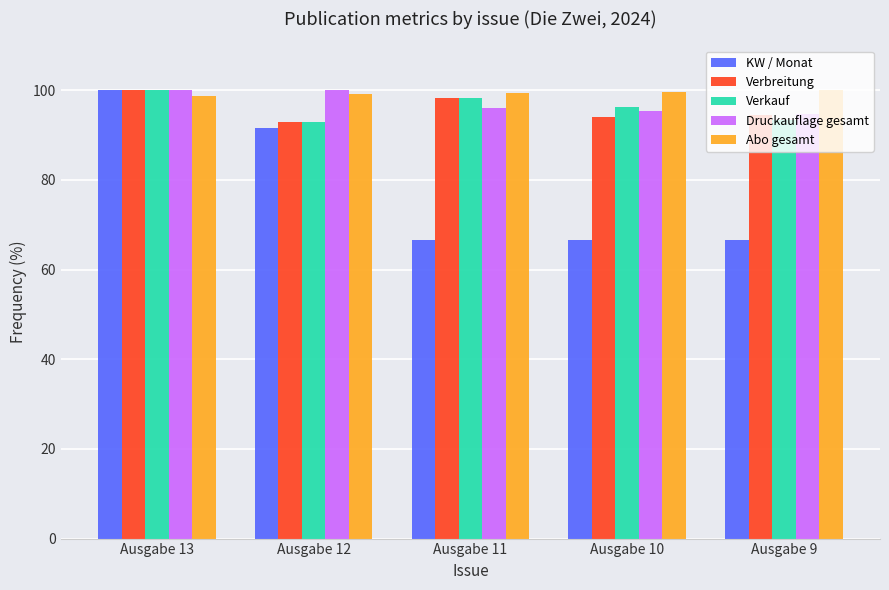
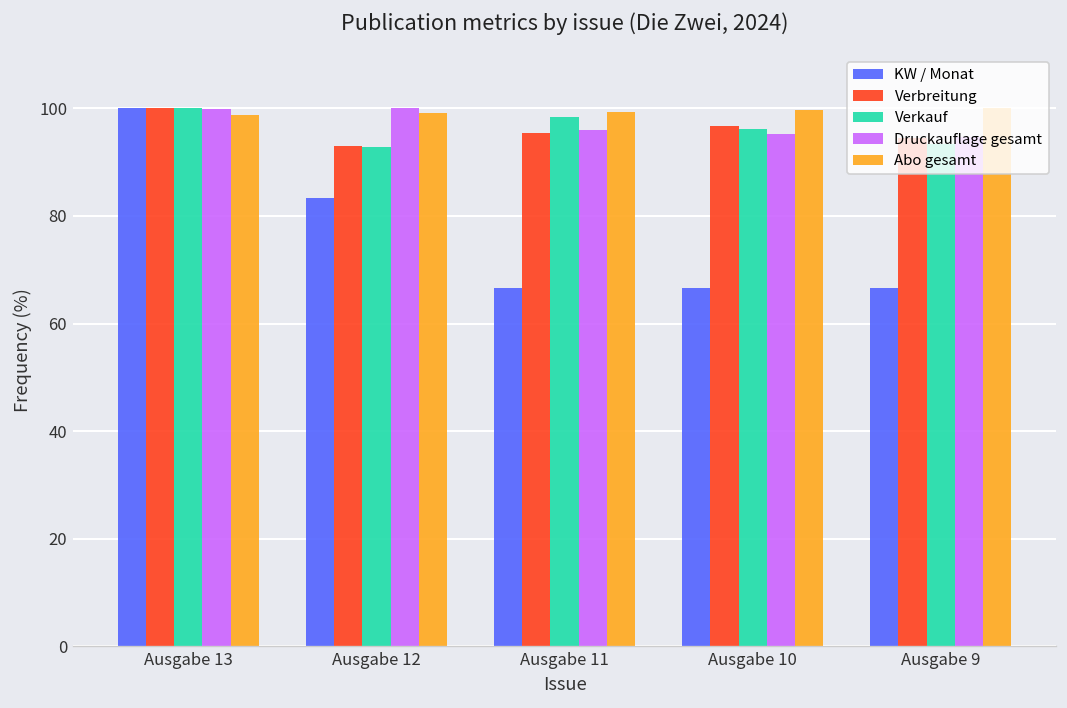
KW / Monat, Ausgabe 12: 92 -> 83
Verbreitung, Ausgabe 11: 98 -> 95
Verbreitung, Ausgabe 10: 94 -> 97
